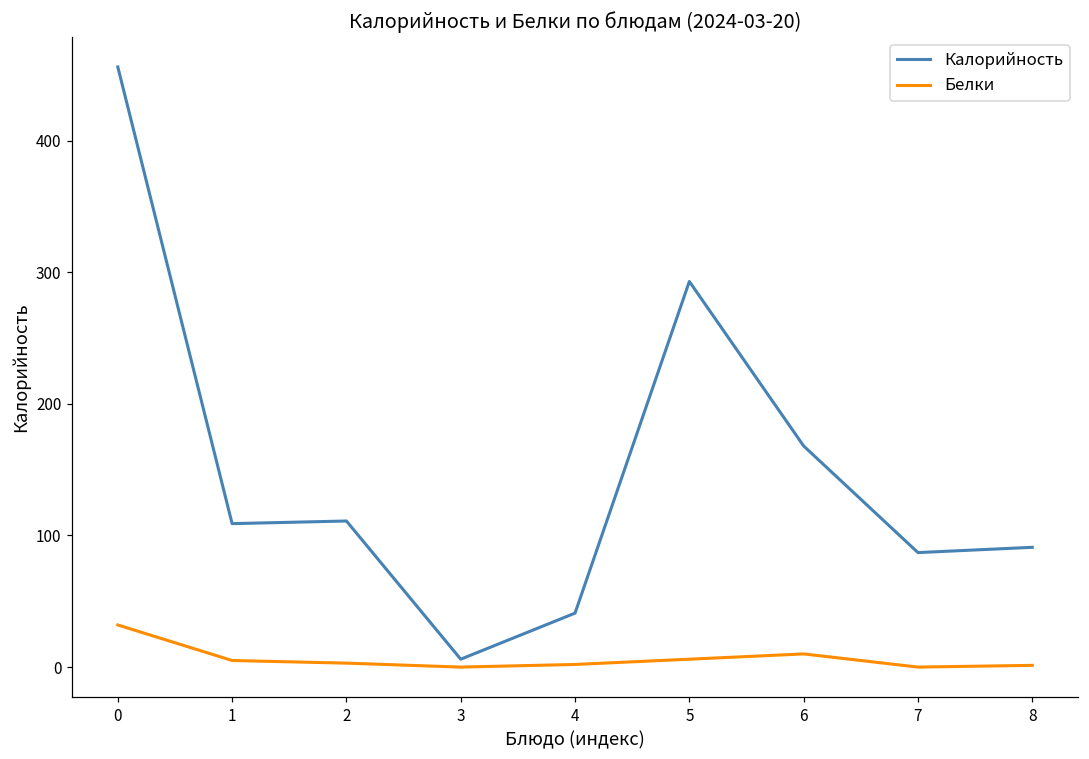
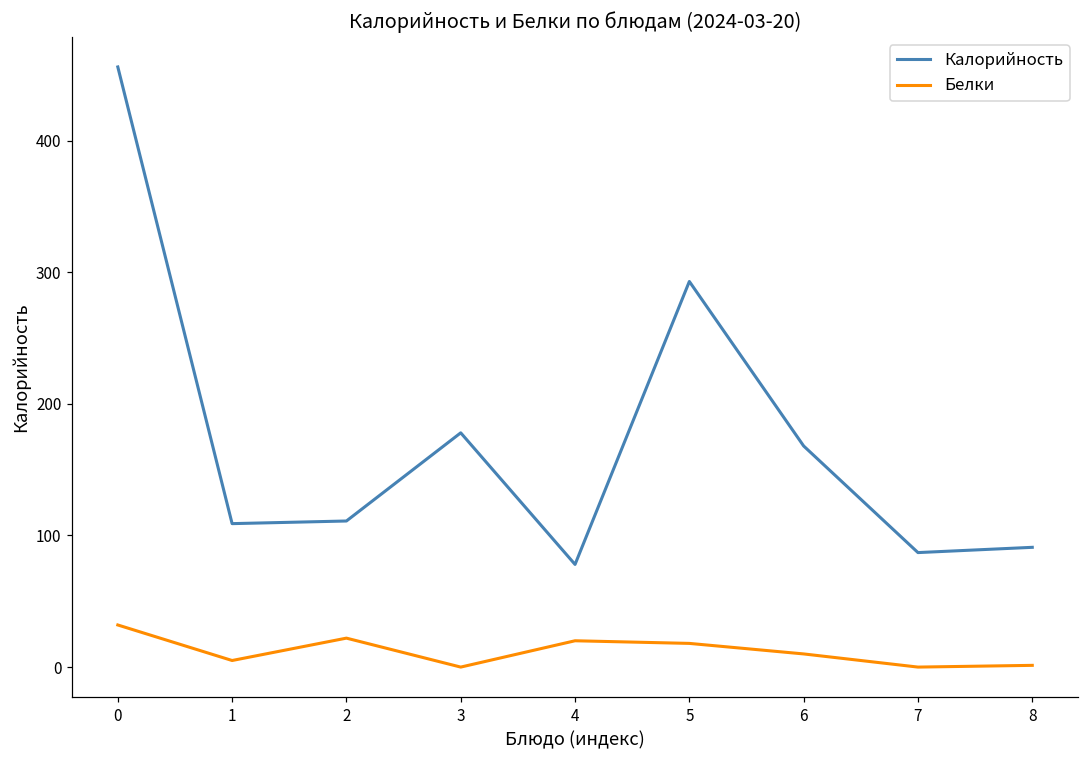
Белки, 2: 3 -> 22
Калорийность, 3: 6 -> 178
Калорийность, 4: 41 -> 78
Белки, 4: 2 -> 20
Белки, 5: 6 -> 18
